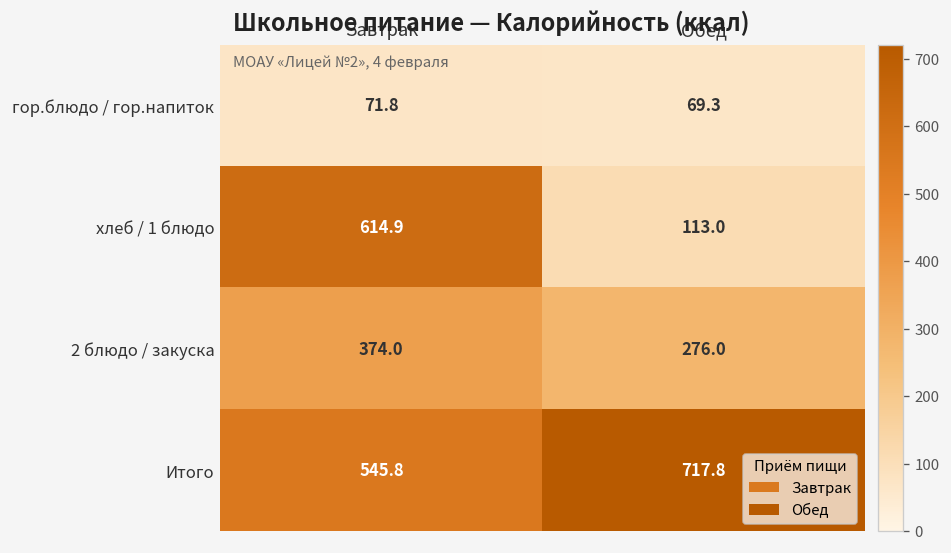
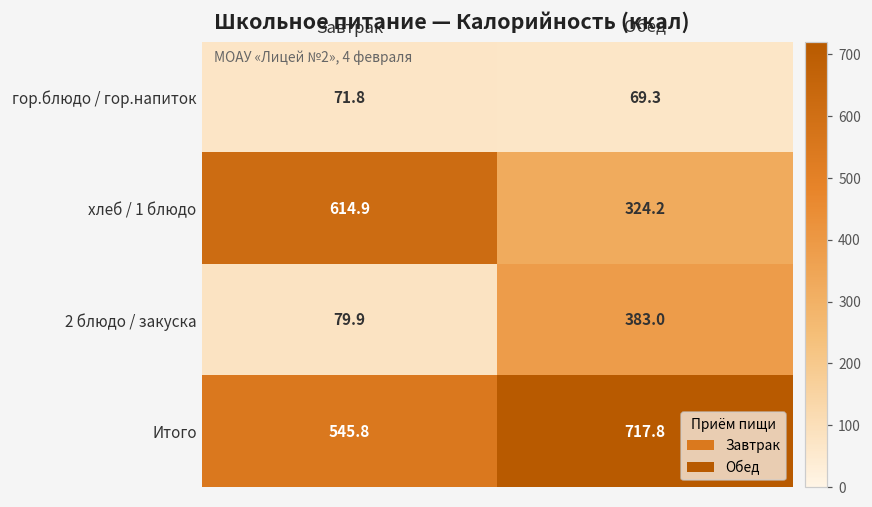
хлеб / 1 блюдо, Обед: 113.0 -> 324.2
2 блюдо / закуска, Завтрак: 374.0 -> 79.9
2 блюдо / закуска, Обед: 276.0 -> 383.0
